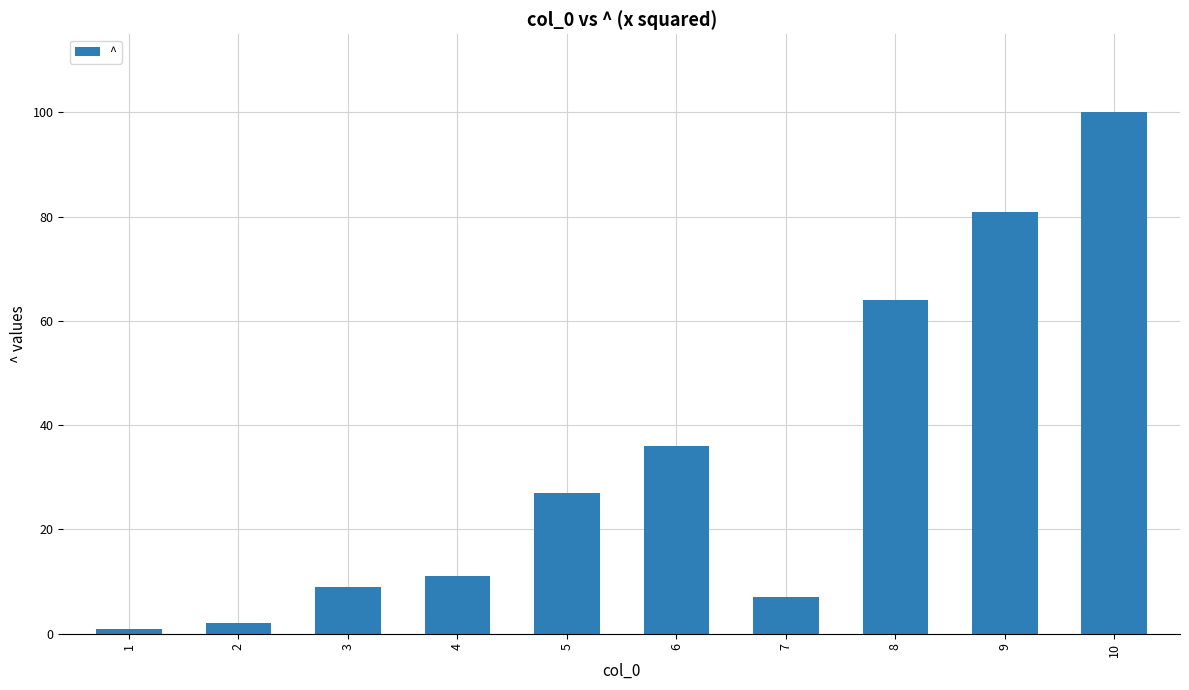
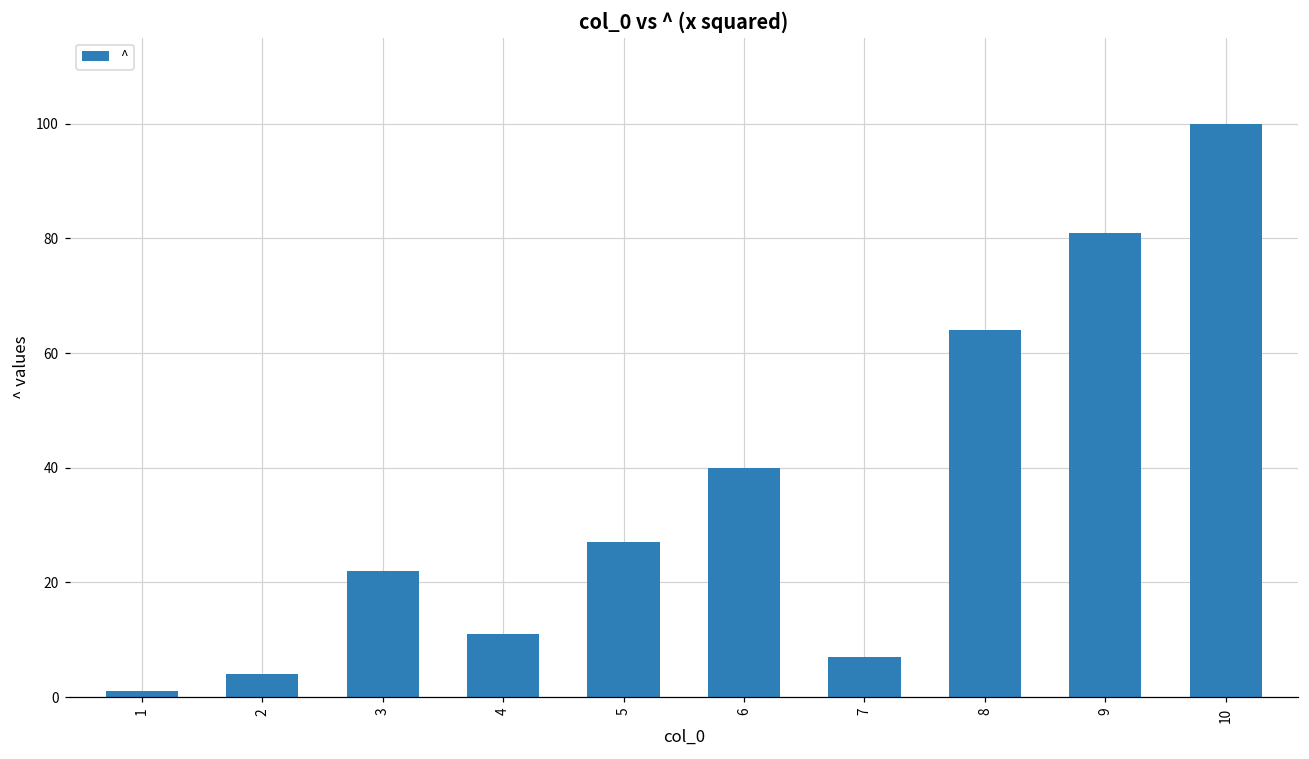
2: 2 -> 4
3: 9 -> 22
6: 36 -> 40
